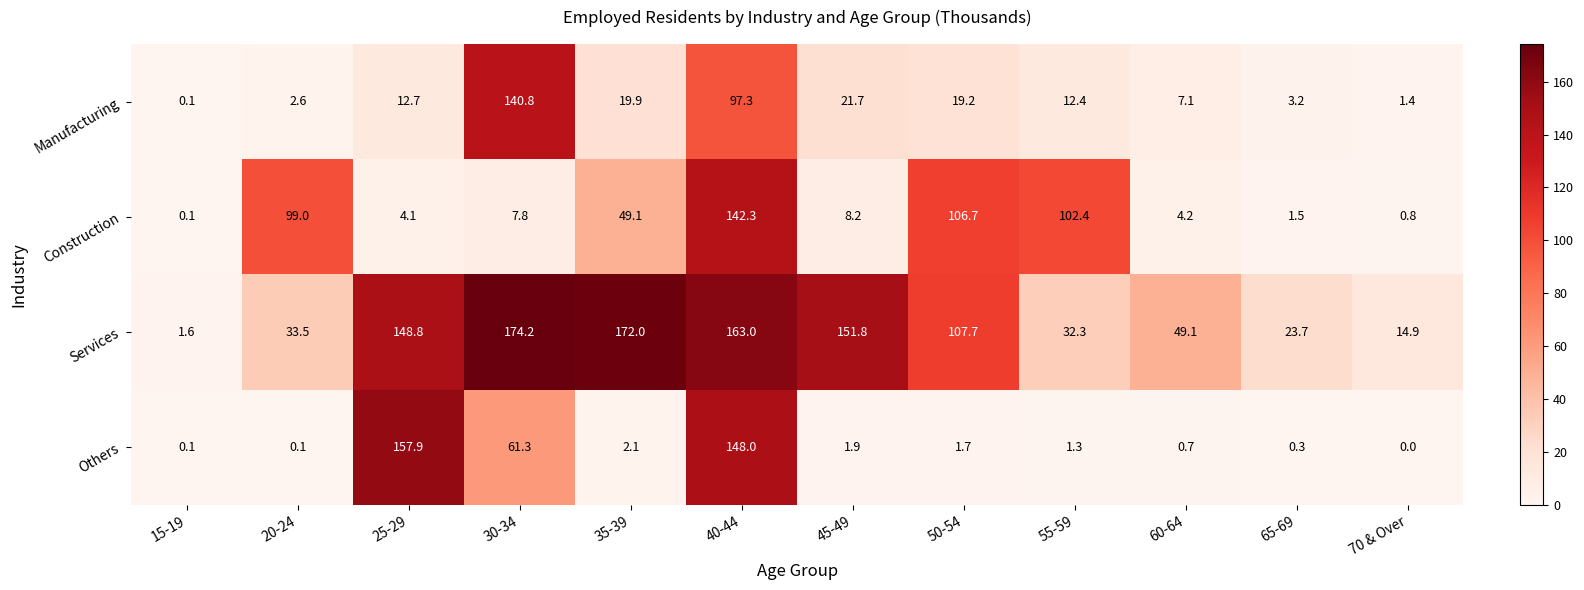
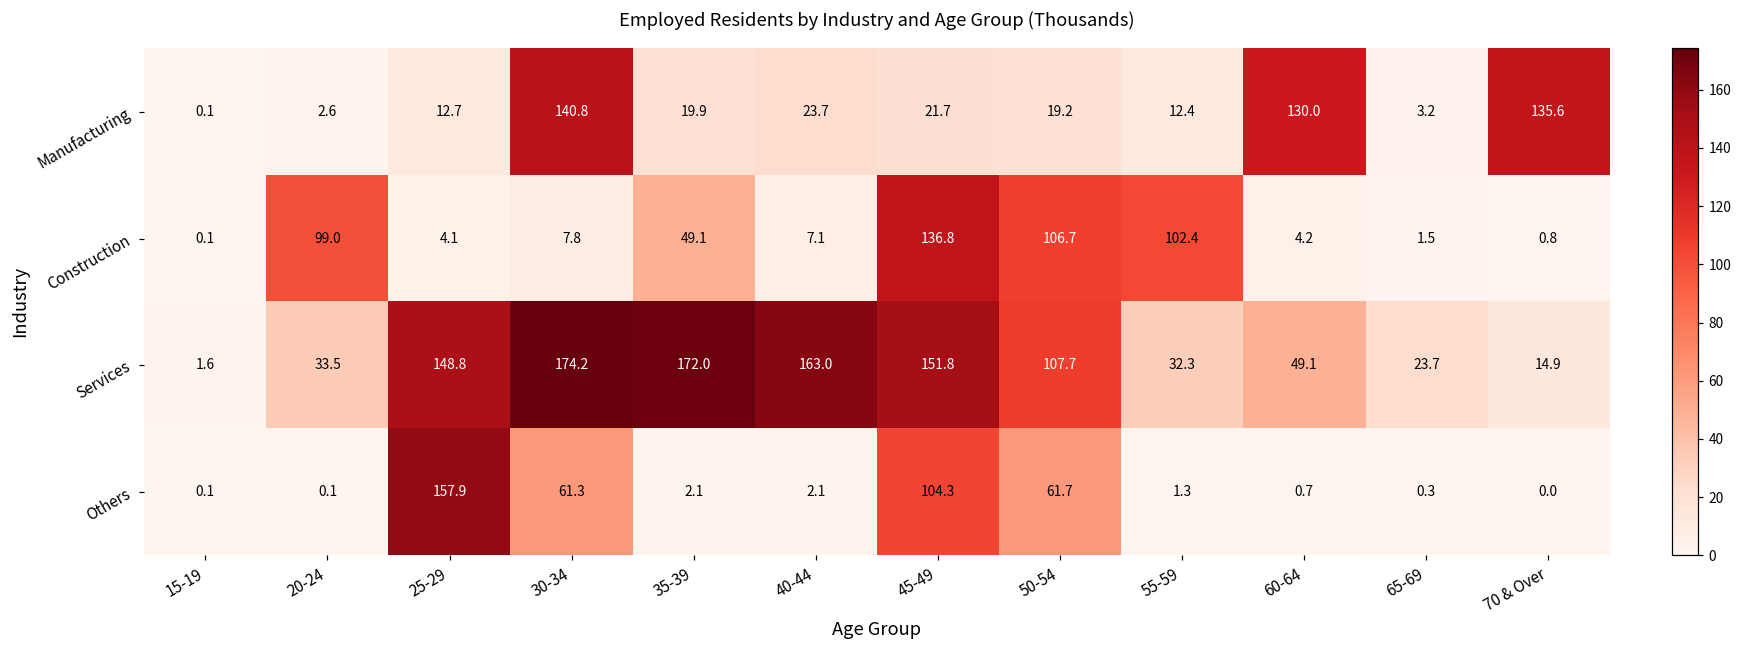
Manufacturing, 40-44: 97.3 -> 23.7
Manufacturing, 60-64: 7.1 -> 130.0
Manufacturing, 70 & Over: 1.4 -> 135.6
Construction, 40-44: 142.3 -> 7.1
Construction, 45-49: 8.2 -> 136.8
Others, 40-44: 148.0 -> 2.1
Others, 45-49: 1.9 -> 104.3
Others, 50-54: 1.7 -> 61.7
